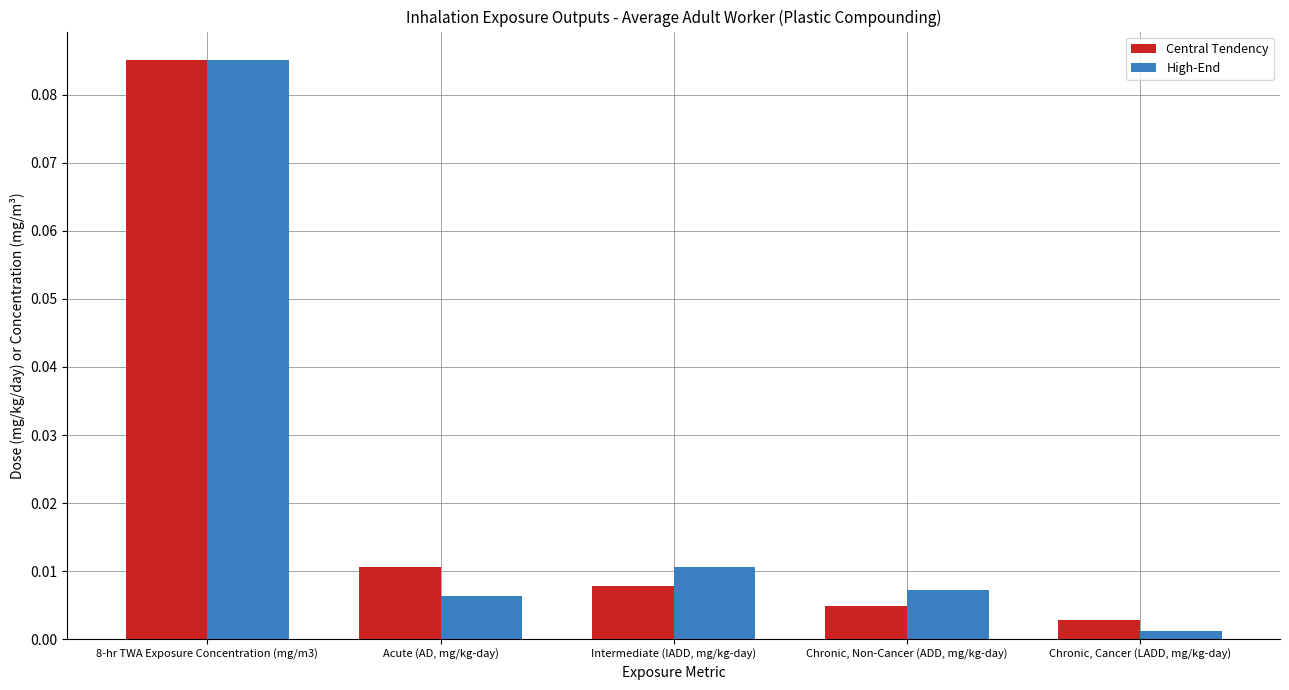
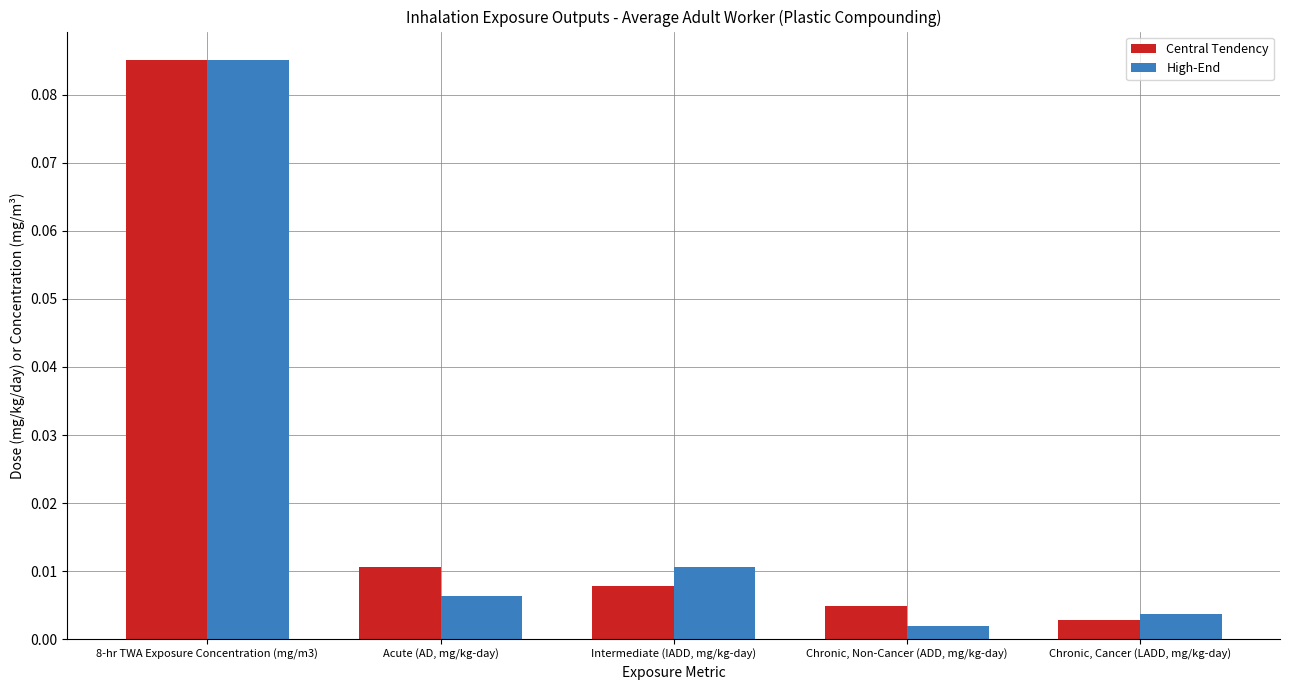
High-End, Chronic, Non-Cancer (ADD, mg/kg-day): 0.007 -> 0.002
High-End, Chronic, Cancer (LADD, mg/kg-day): 0.001 -> 0.004
